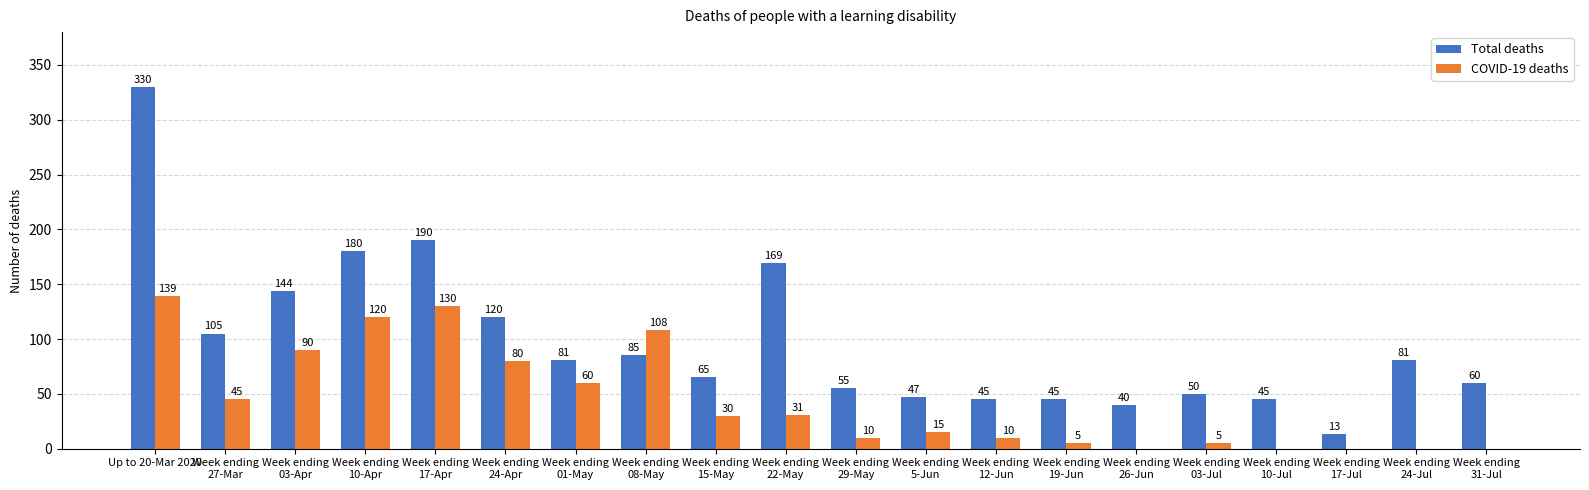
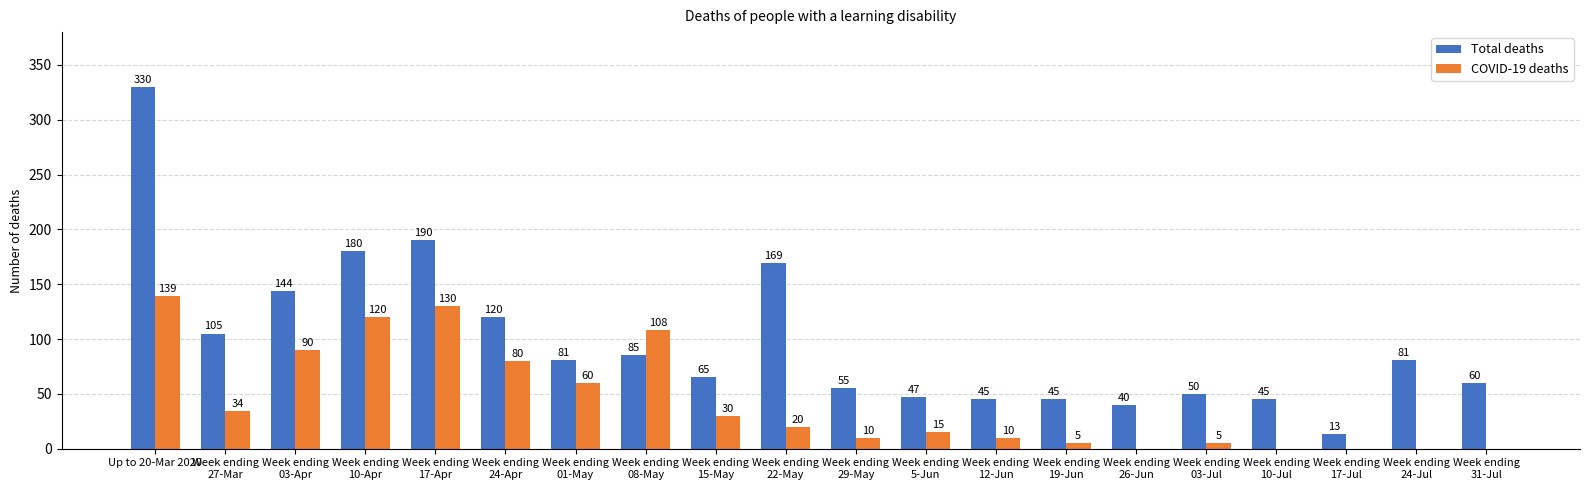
COVID-19 deaths, Week ending 27-Mar: 45 -> 34
COVID-19 deaths, Week ending 22-May: 31 -> 20
